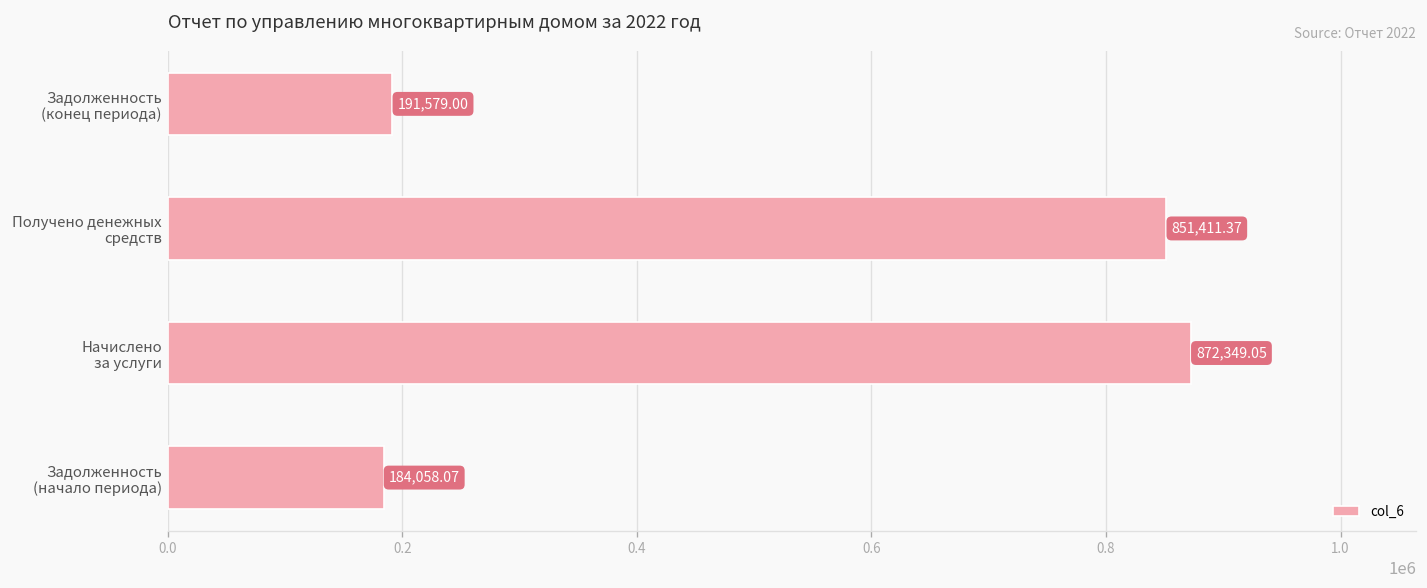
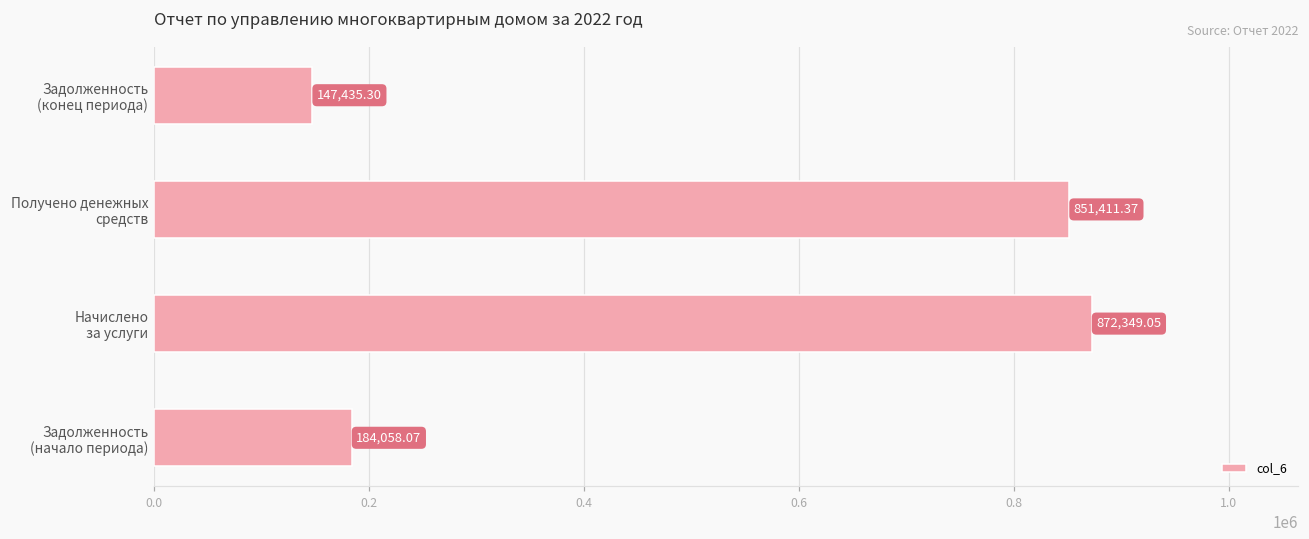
Задолженность (конец периода): 191,579.00 -> 147,435.30
